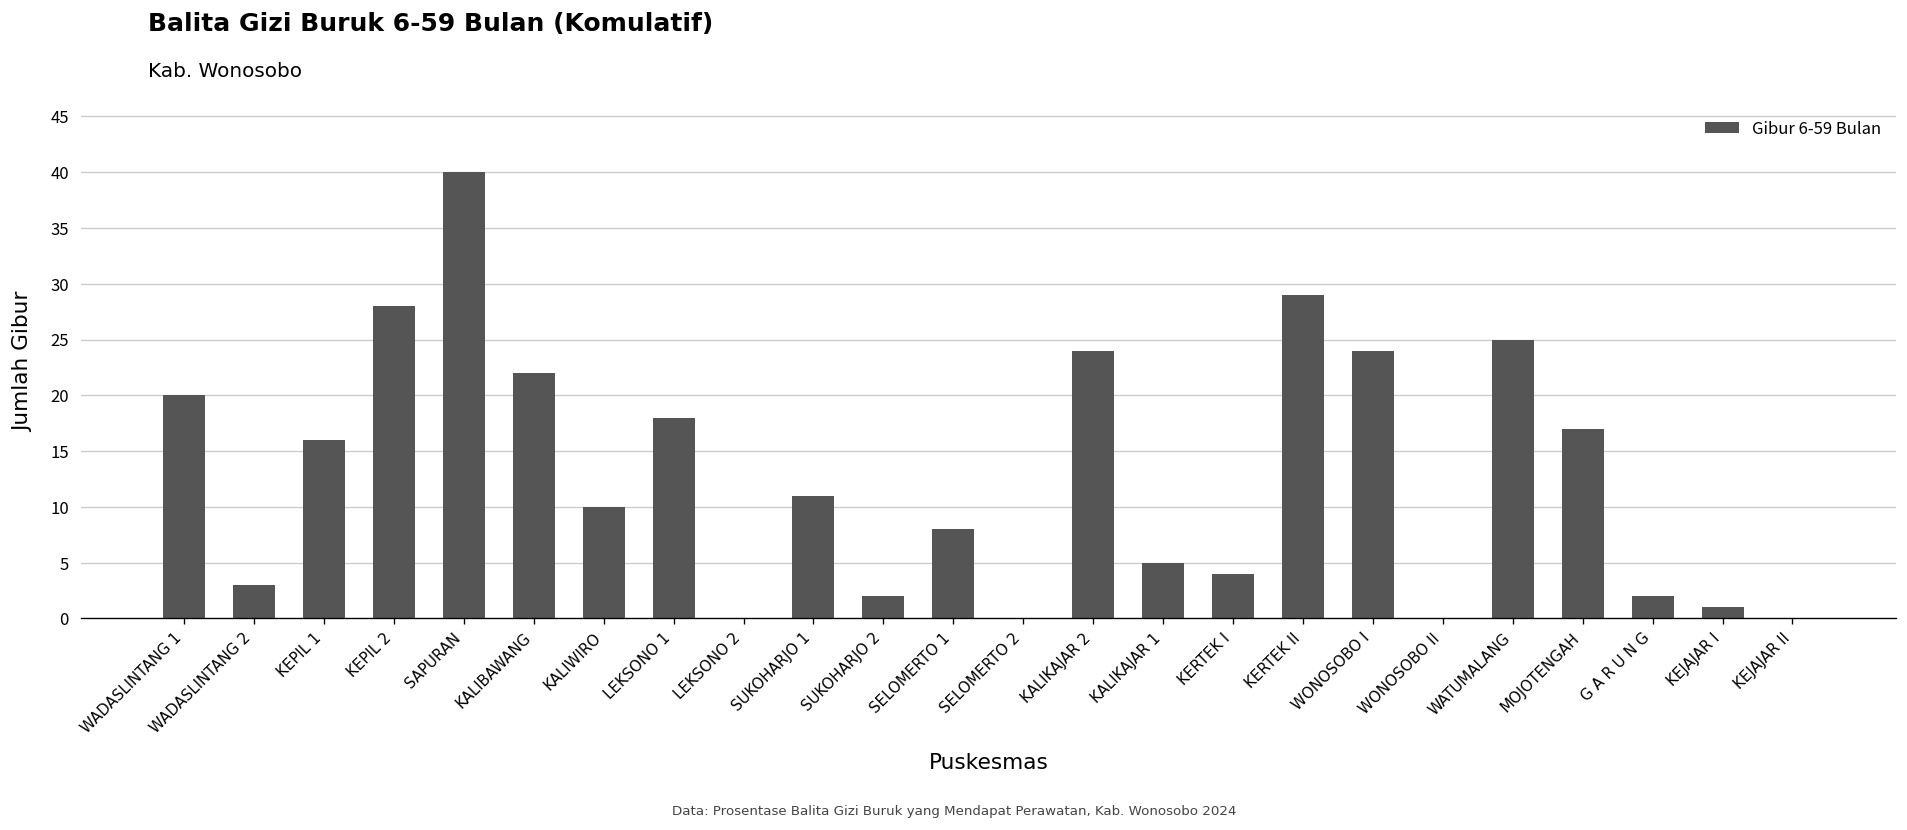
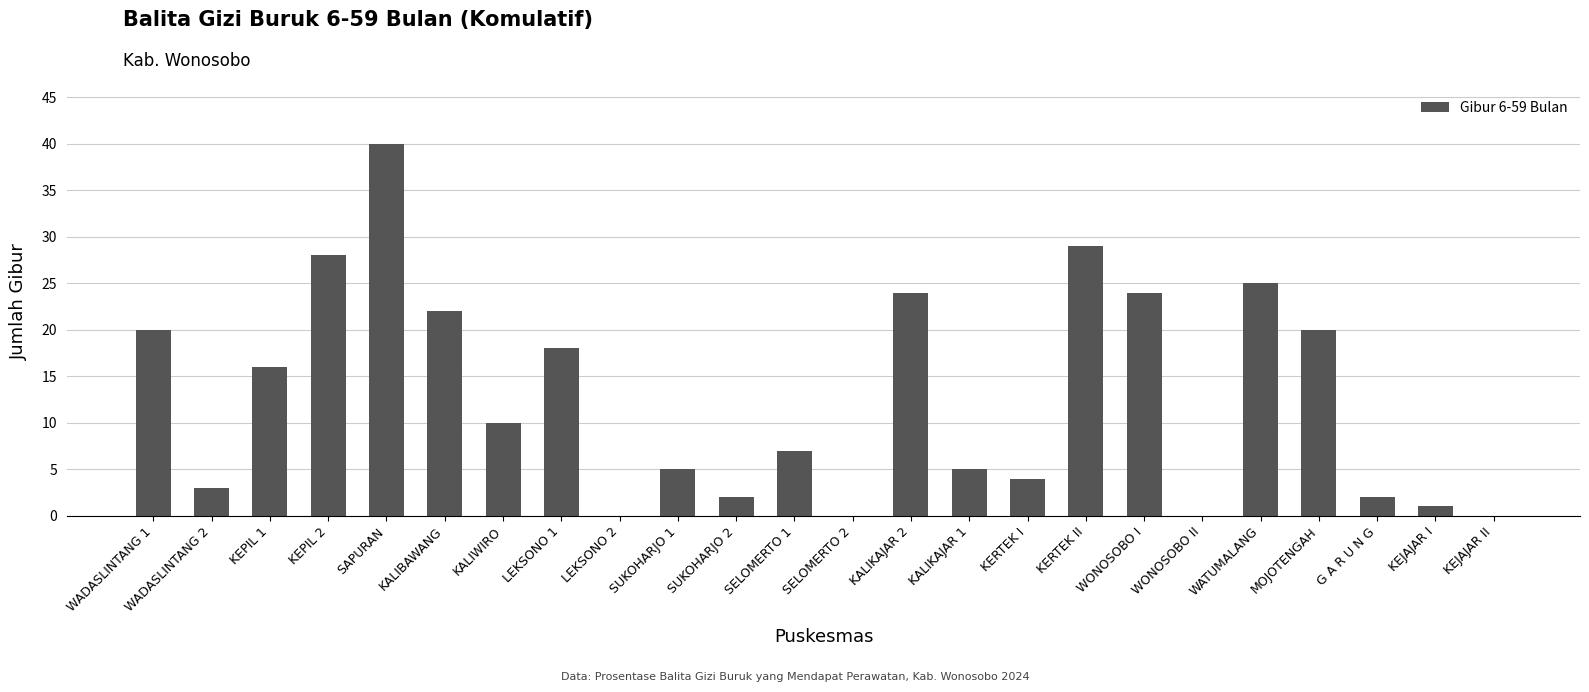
SUKOHARJO 1: 11 -> 5
SELOMERTO 1: 8 -> 7
MOJOTENGAH: 17 -> 20
